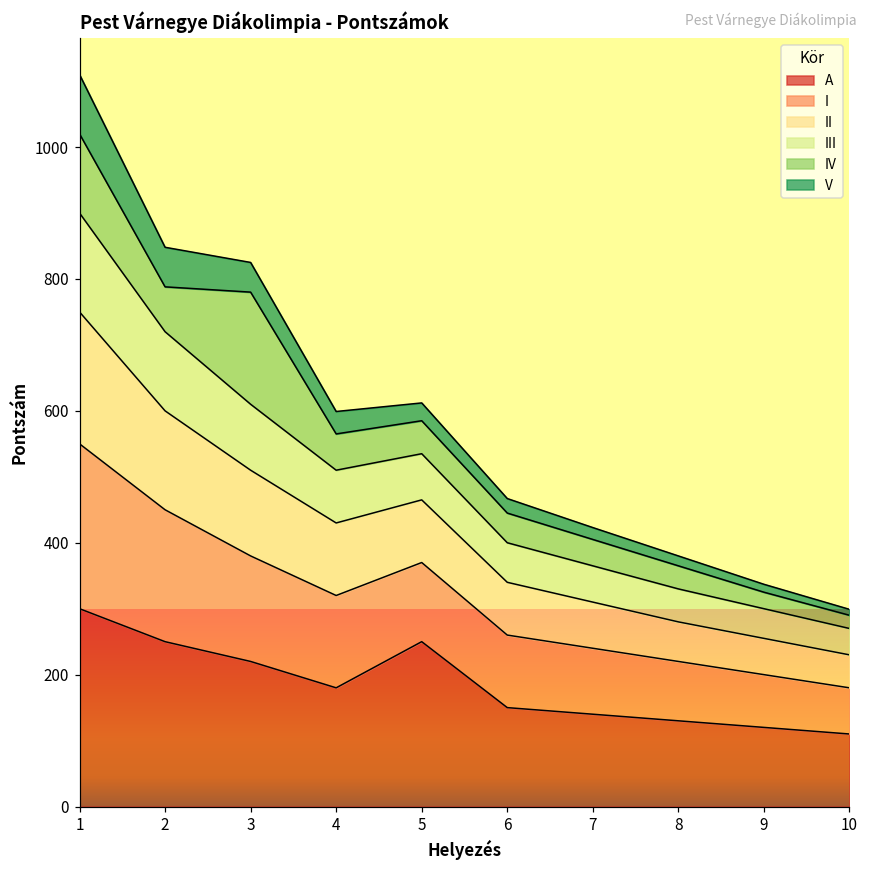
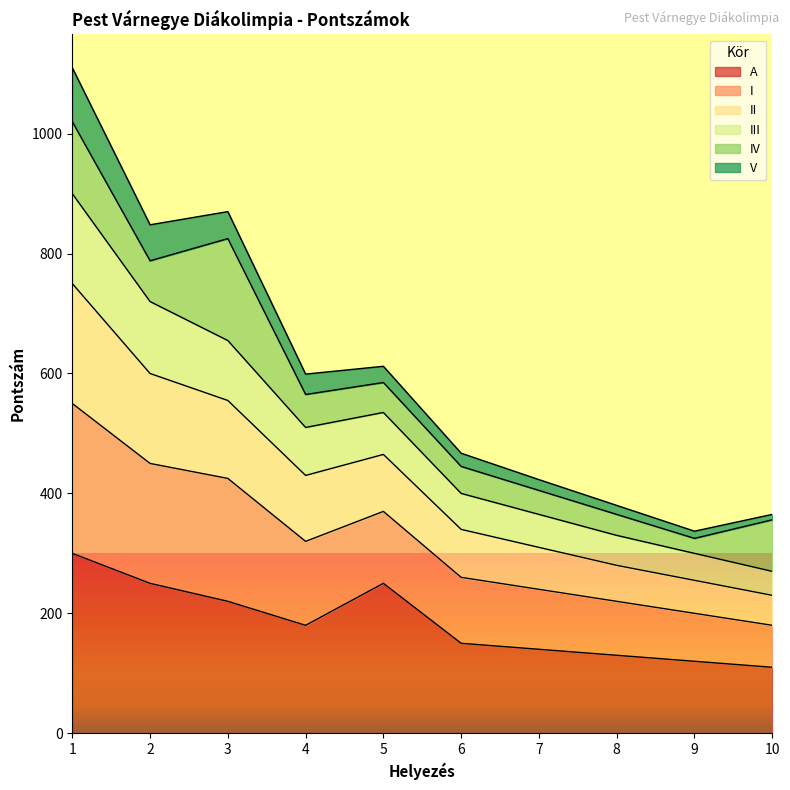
I, 3: 160 -> 210
IV, 10: 20 -> 90
